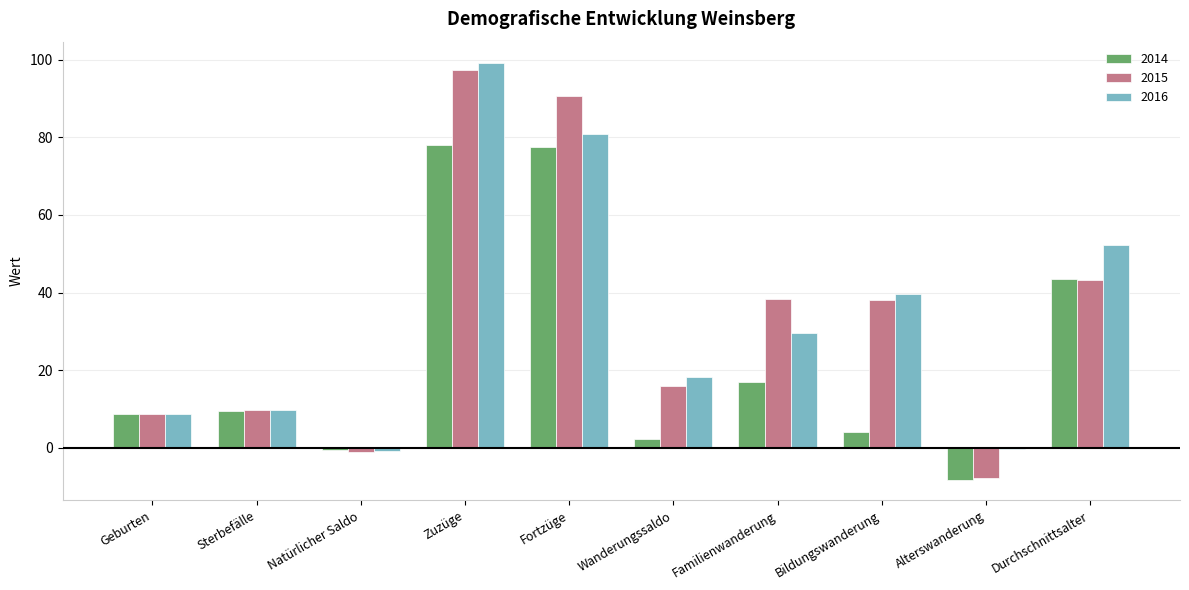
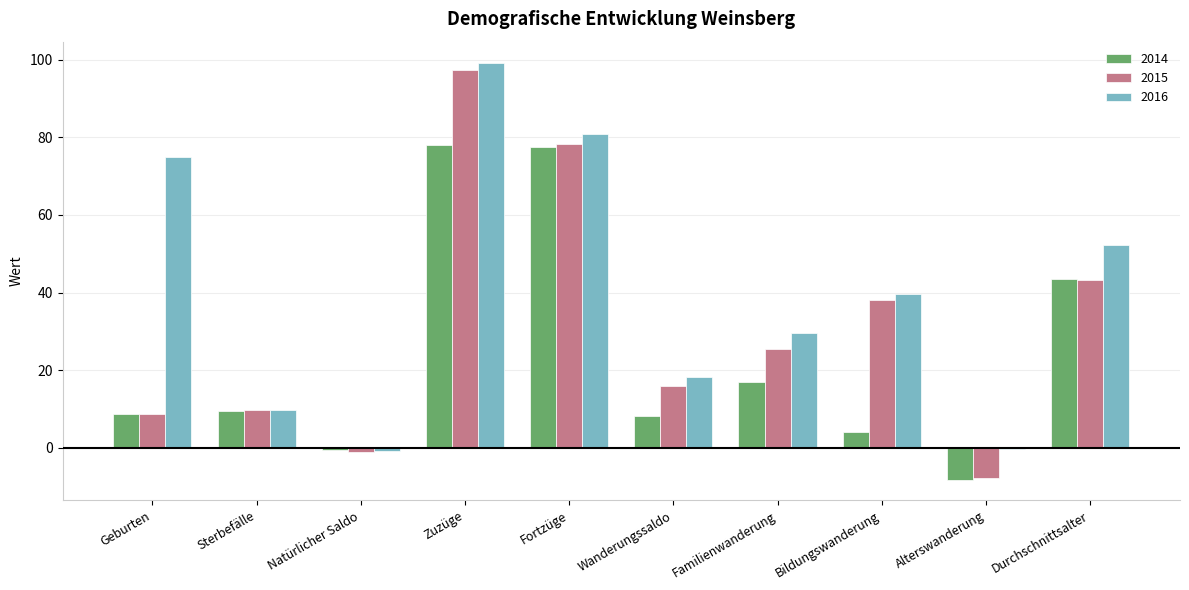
2016, Geburten: 9 -> 75
2015, Fortzüge: 91 -> 78
2014, Wanderungssaldo: 2 -> 8
2015, Familienwanderung: 38 -> 25
